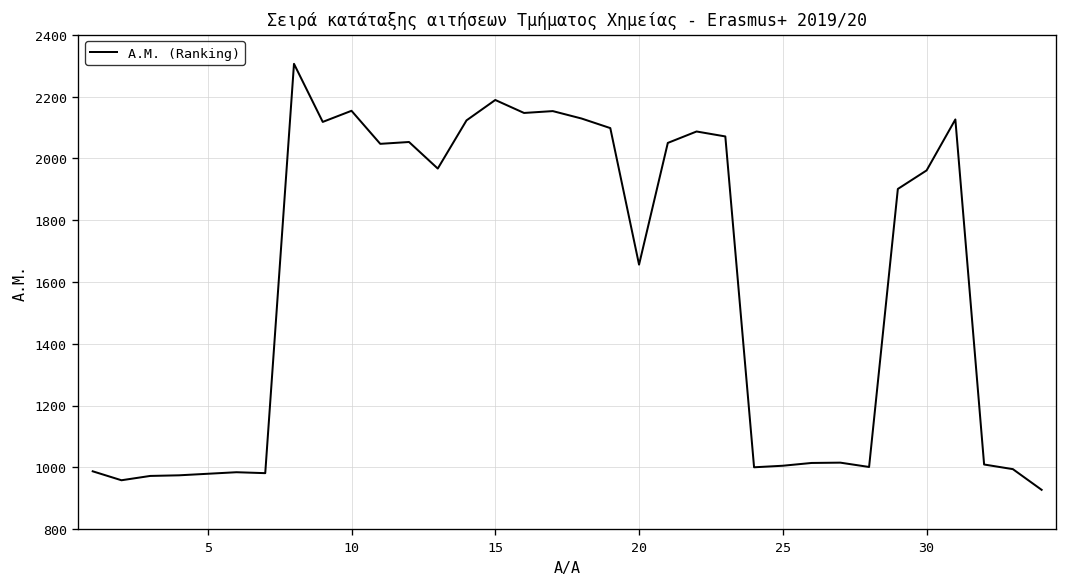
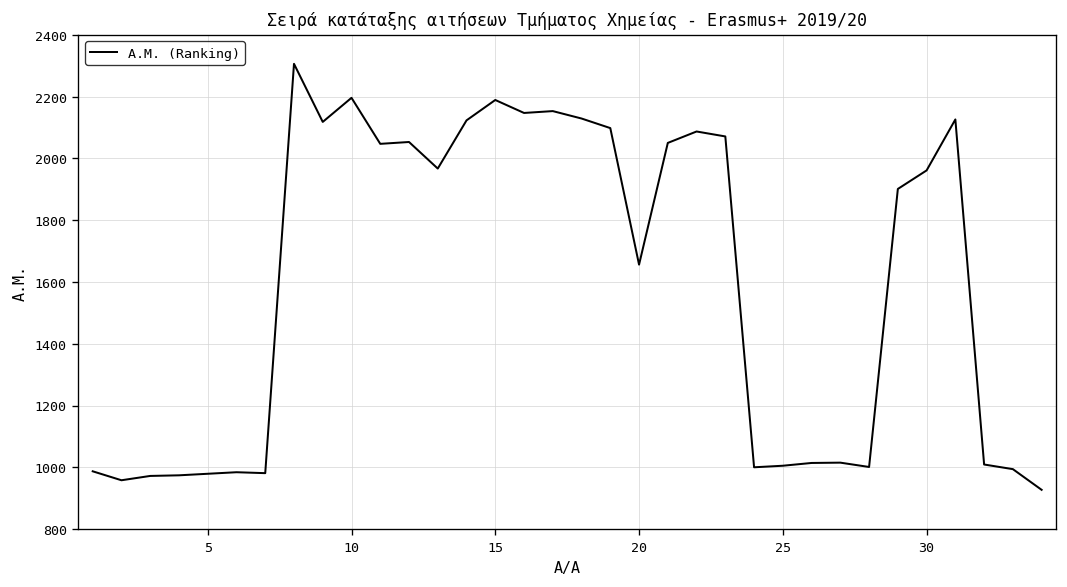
10: 2150 -> 2200
